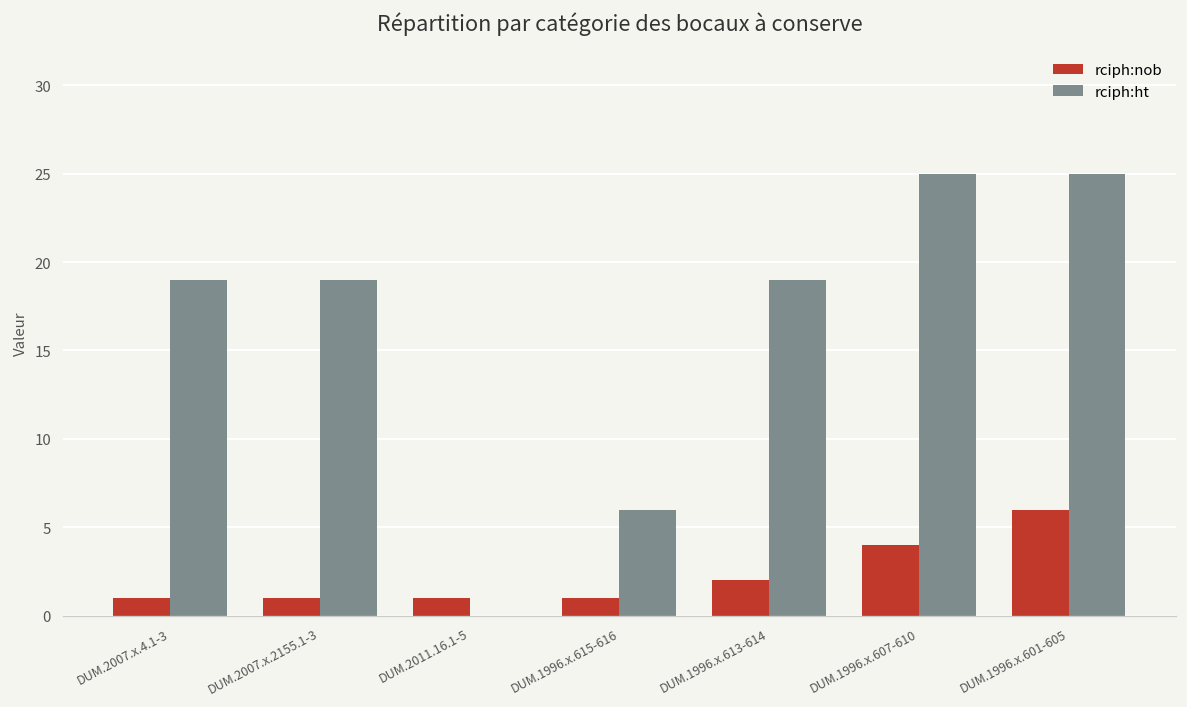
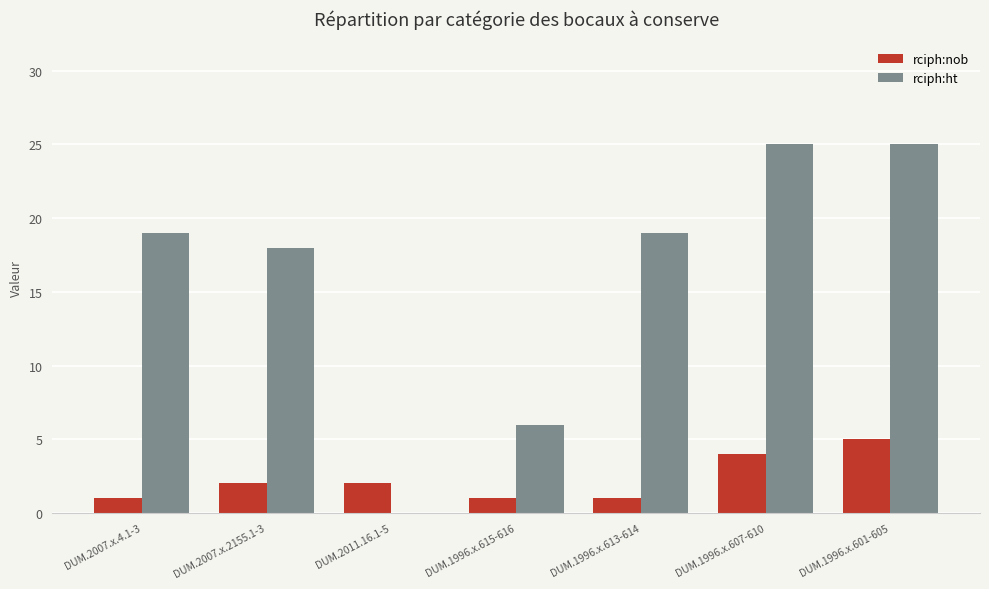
rciph:nob, DUM.2007.x.2155.1-3: 1 -> 2
rciph:ht, DUM.2007.x.2155.1-3: 19 -> 18
rciph:nob, DUM.2011.16.1-5: 1 -> 2
rciph:nob, DUM.1996.x.613-614: 2 -> 1
rciph:nob, DUM.1996.x.601-605: 6 -> 5
